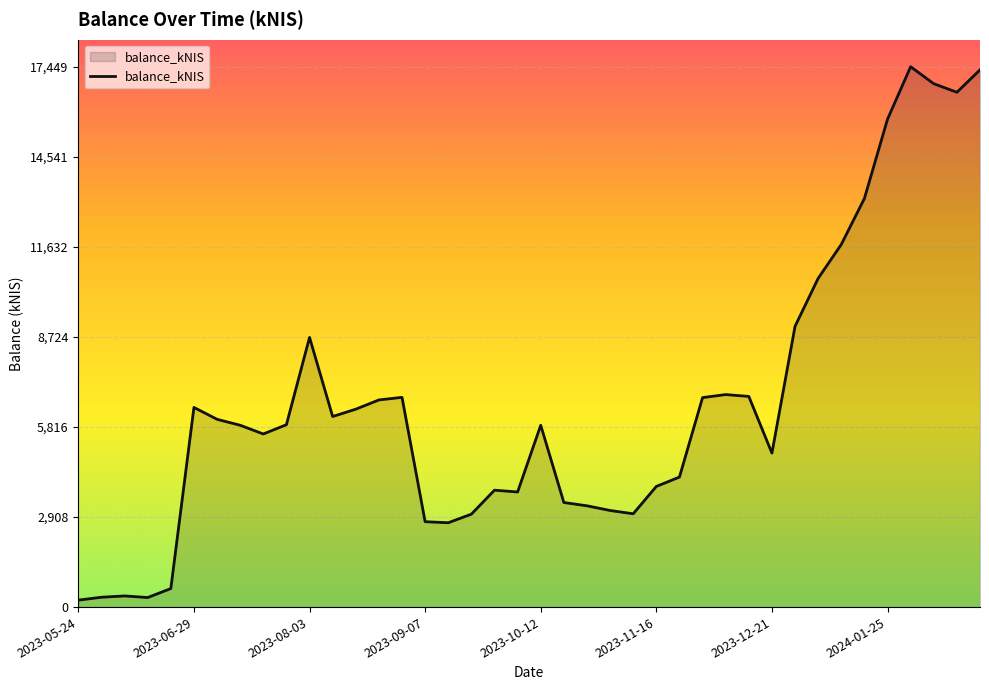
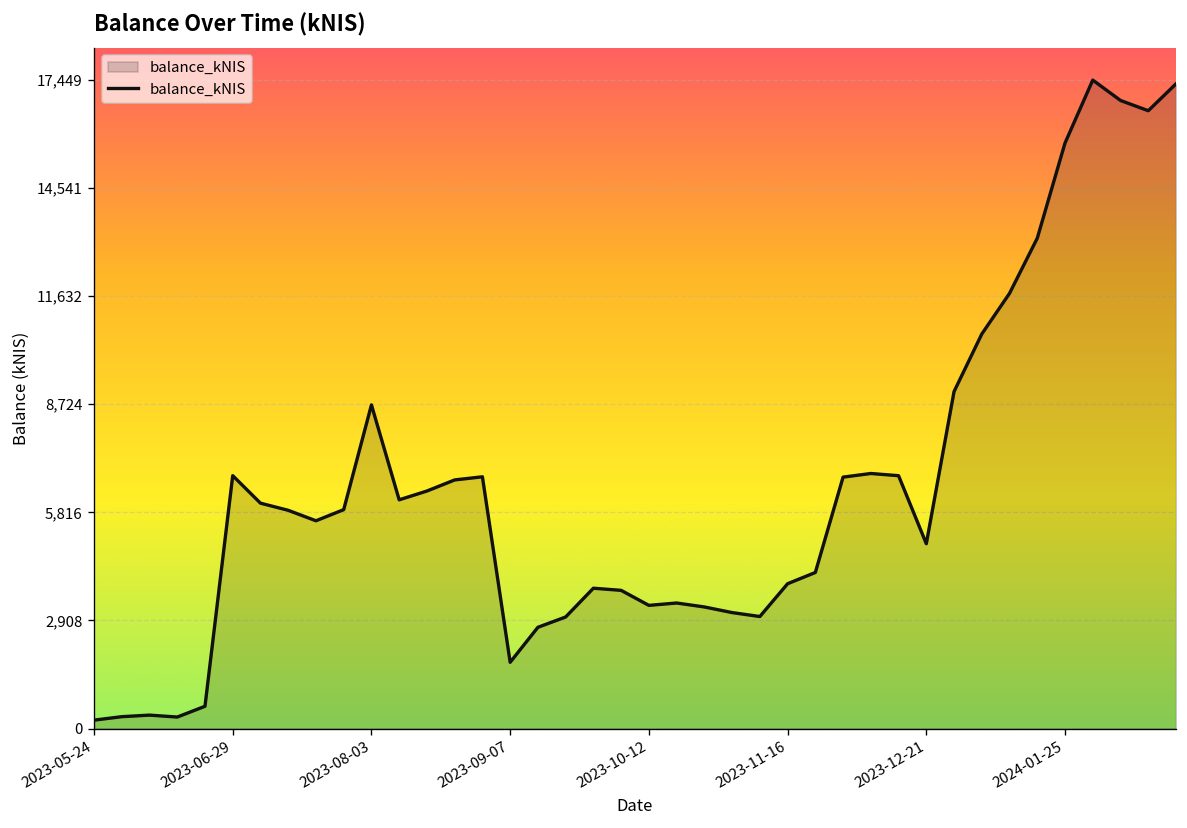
2023-06-29: 6,400 -> 6,800
2023-09-07: 2,800 -> 1,800
2023-10-12: 5,900 -> 3,300
